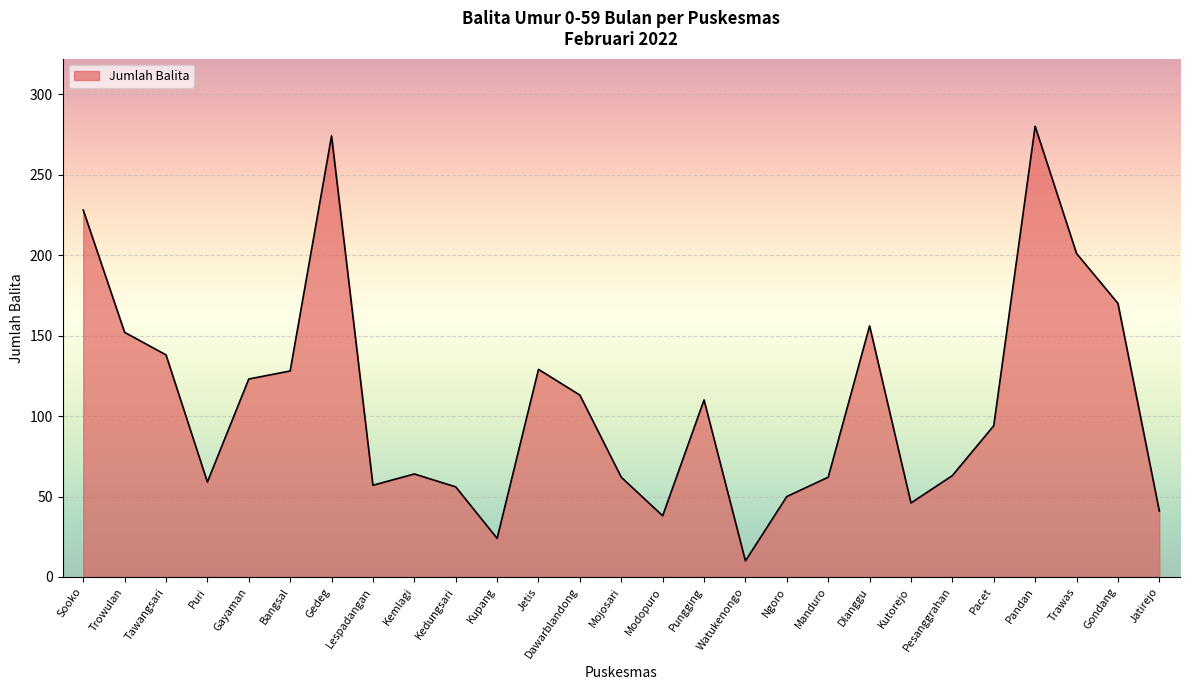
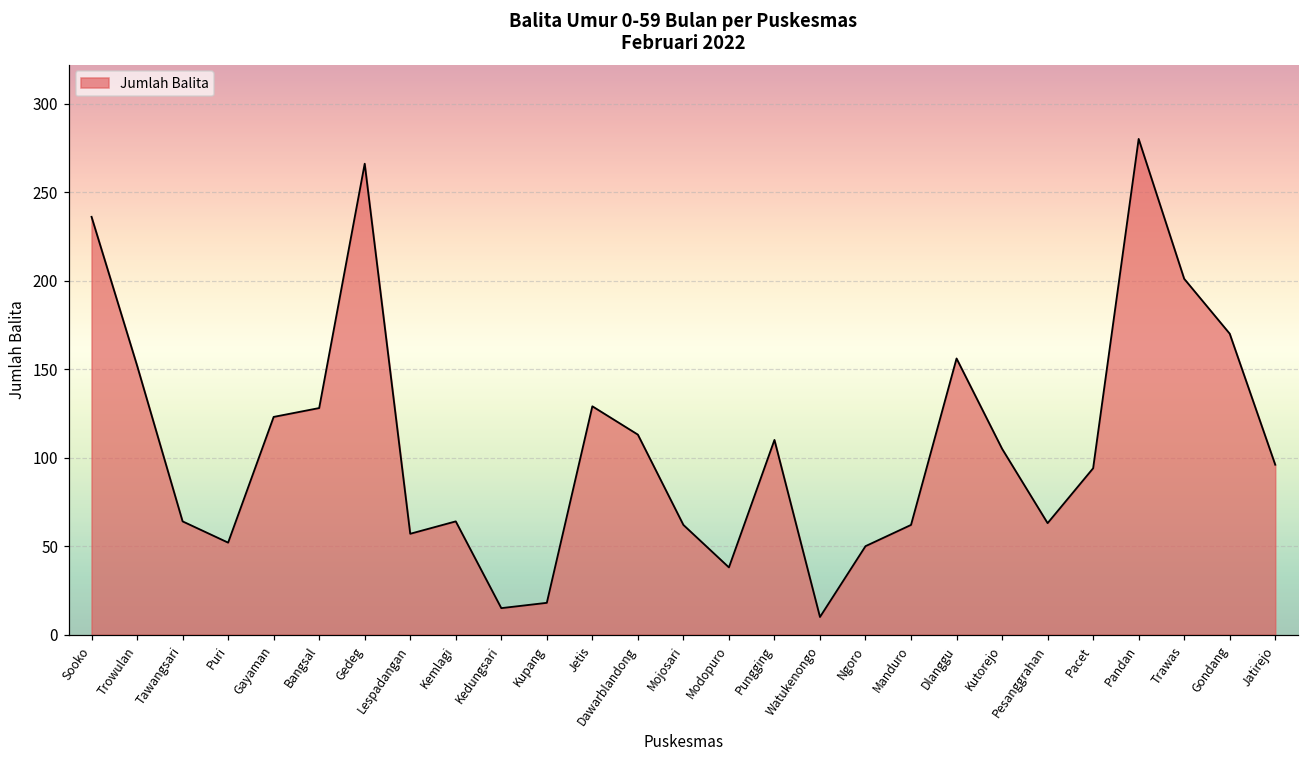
Sooko: 228 -> 236
Tawangsari: 138 -> 64
Puri: 59 -> 52
Gedeg: 274 -> 266
Kedungsari: 56 -> 15
Kupang: 24 -> 18
Kutorejo: 46 -> 105
Jatirejo: 41 -> 96
